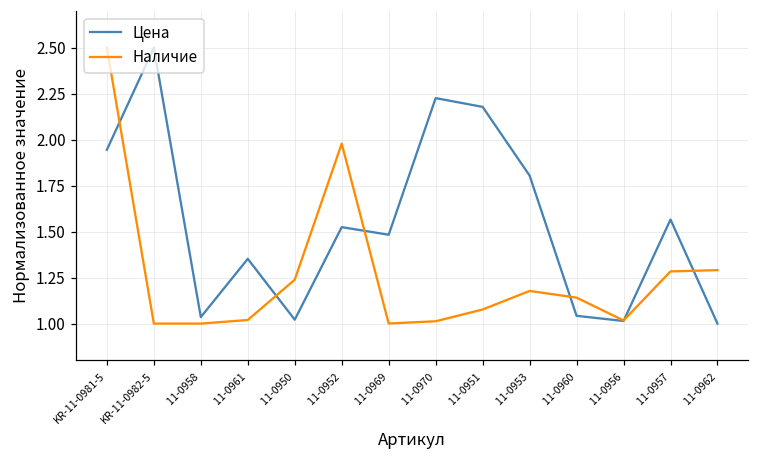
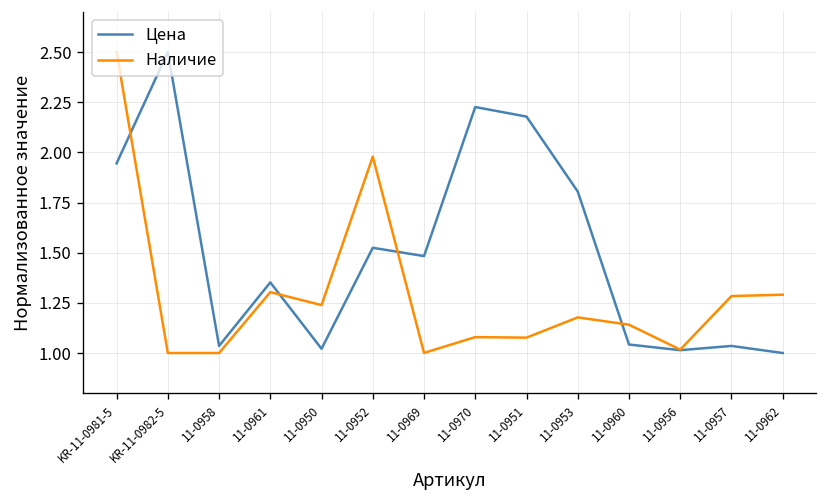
Наличие, 11-0961: 1.02 -> 1.30
Наличие, 11-0970: 1.01 -> 1.08
Цена, 11-0957: 1.57 -> 1.04
